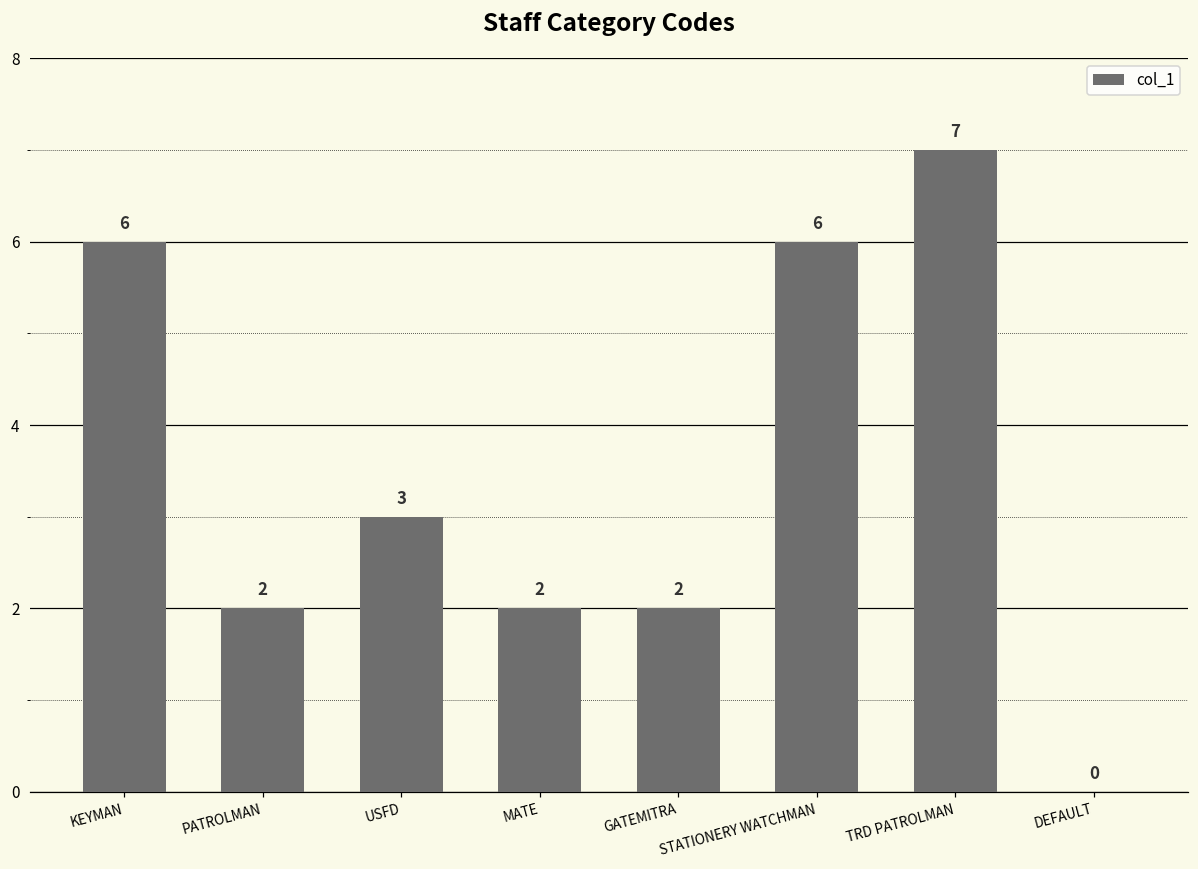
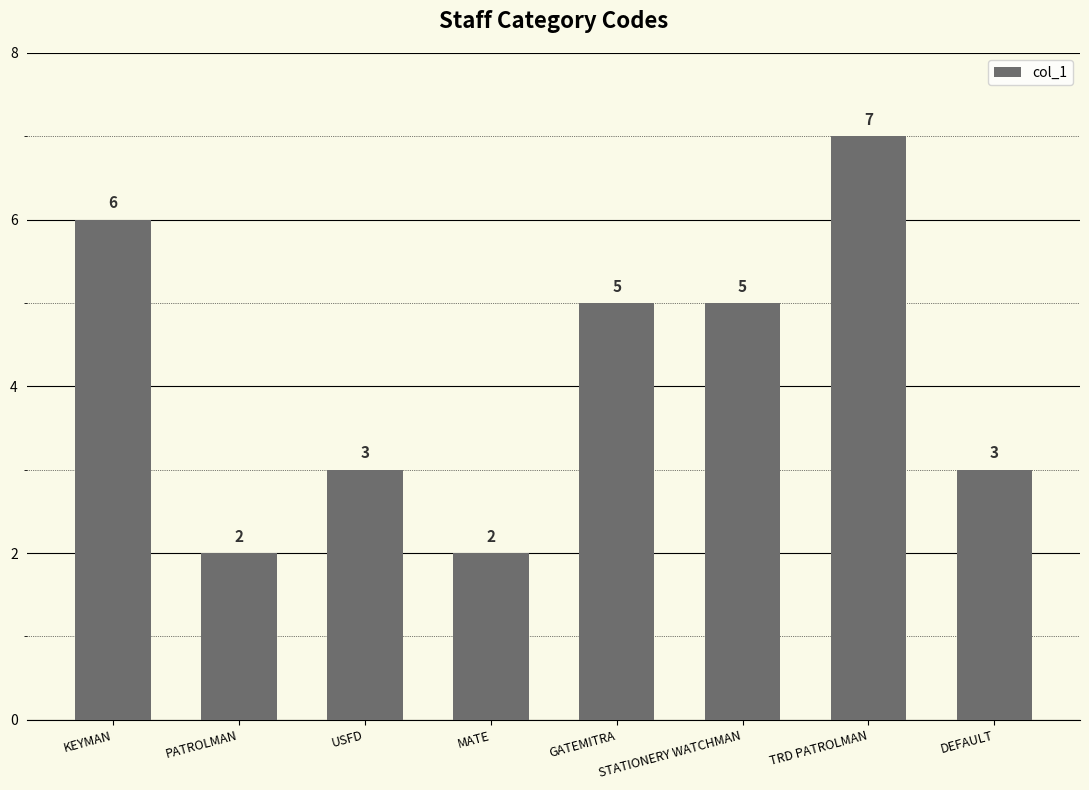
GATEMITRA: 2 -> 5
STATIONERY WATCHMAN: 6 -> 5
DEFAULT: 0 -> 3
